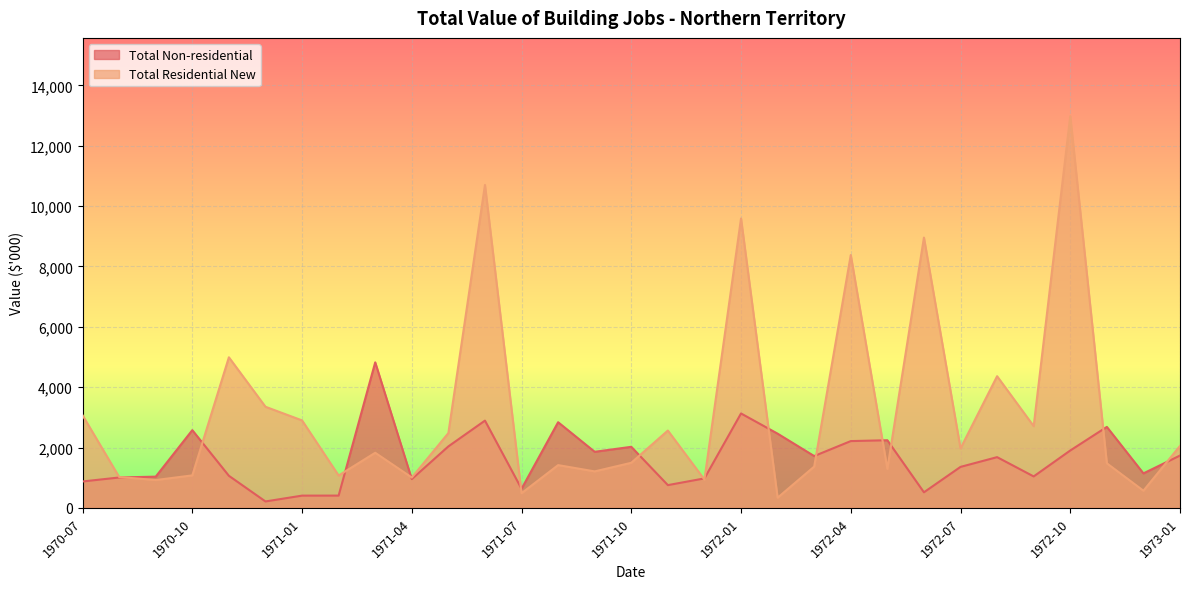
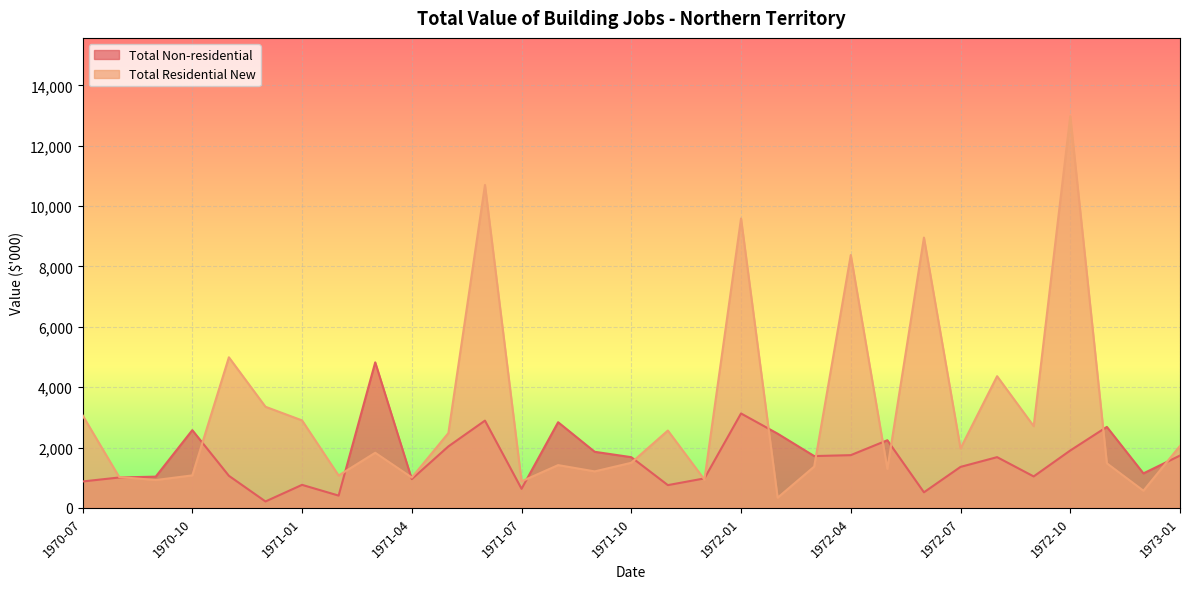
Total Non-residential, 1971-01: 400 -> 800
Total Residential New, 1971-07: 500 -> 900
Total Non-residential, 1971-10: 2,000 -> 1,700
Total Non-residential, 1972-04: 2,200 -> 1,700
